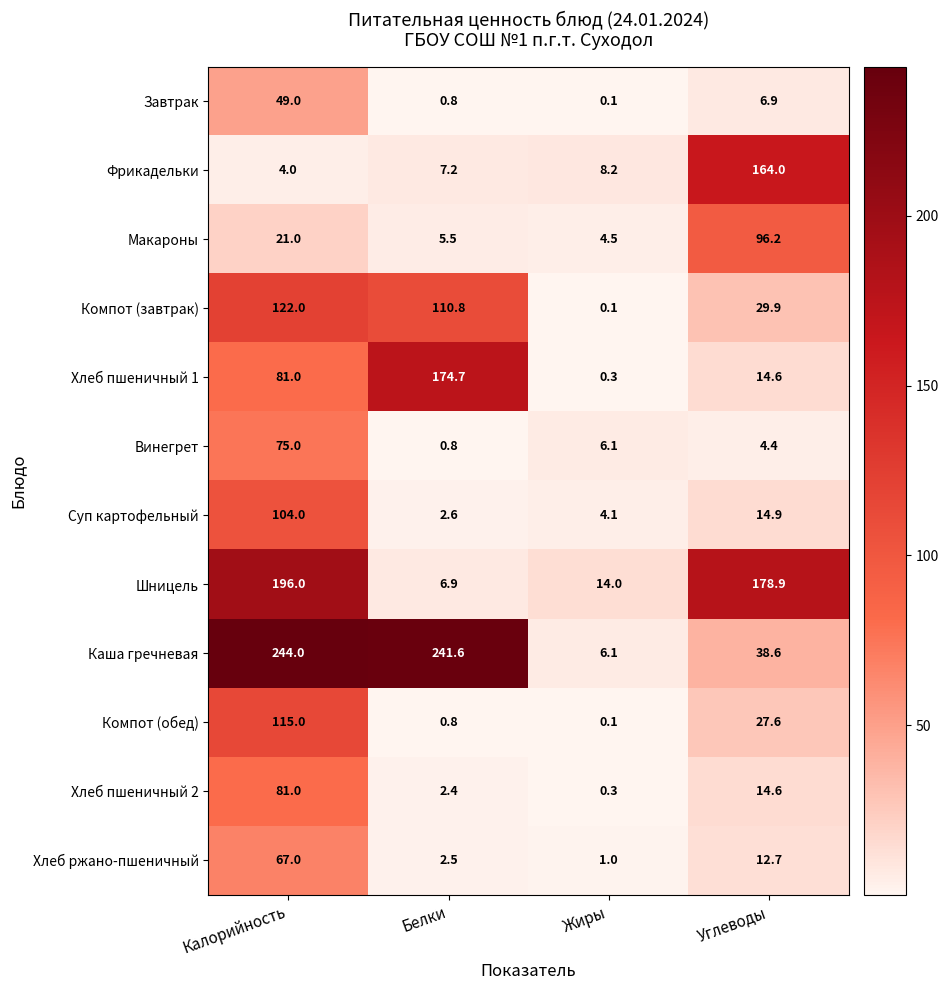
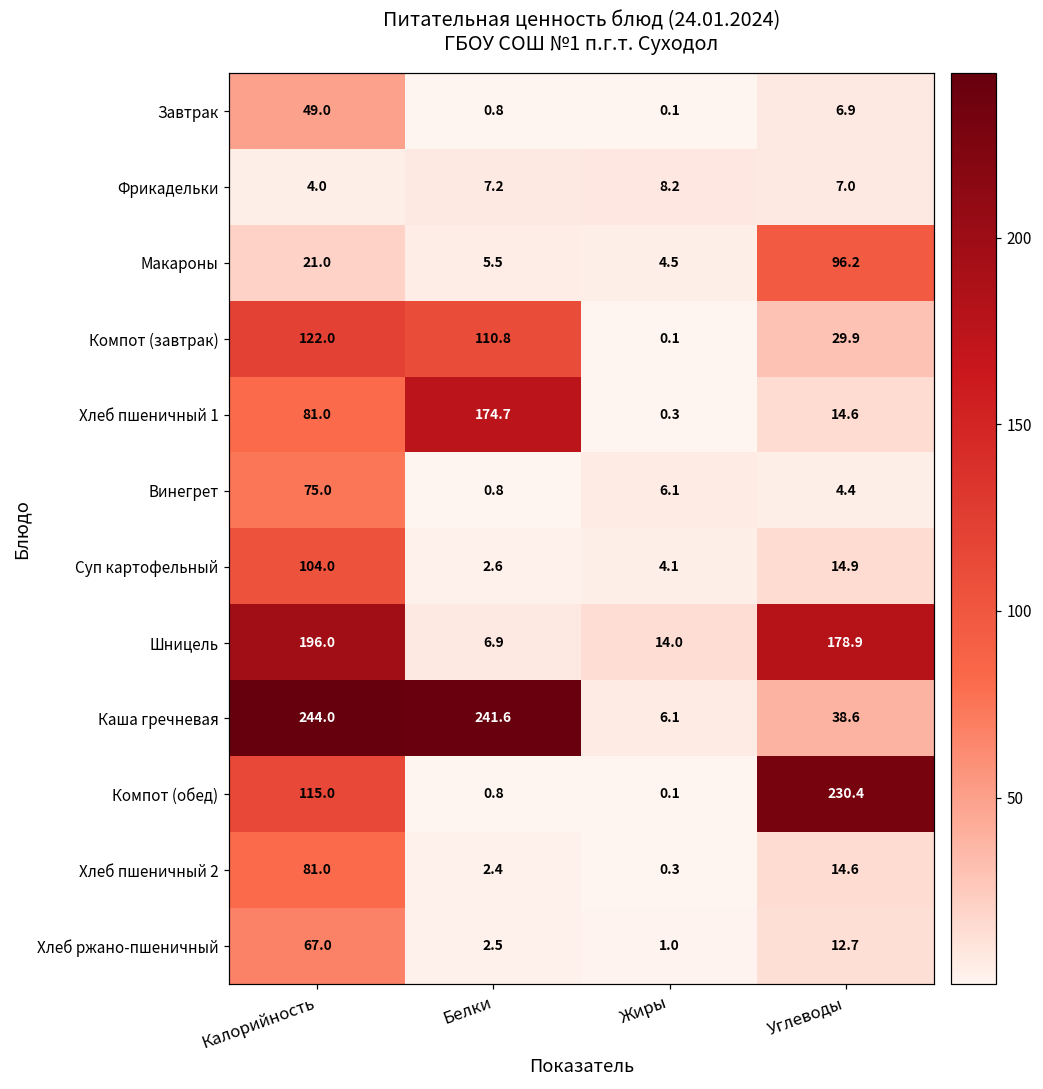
Фрикадельки, Углеводы: 164.0 -> 7.0
Компот (обед), Углеводы: 27.6 -> 230.4
